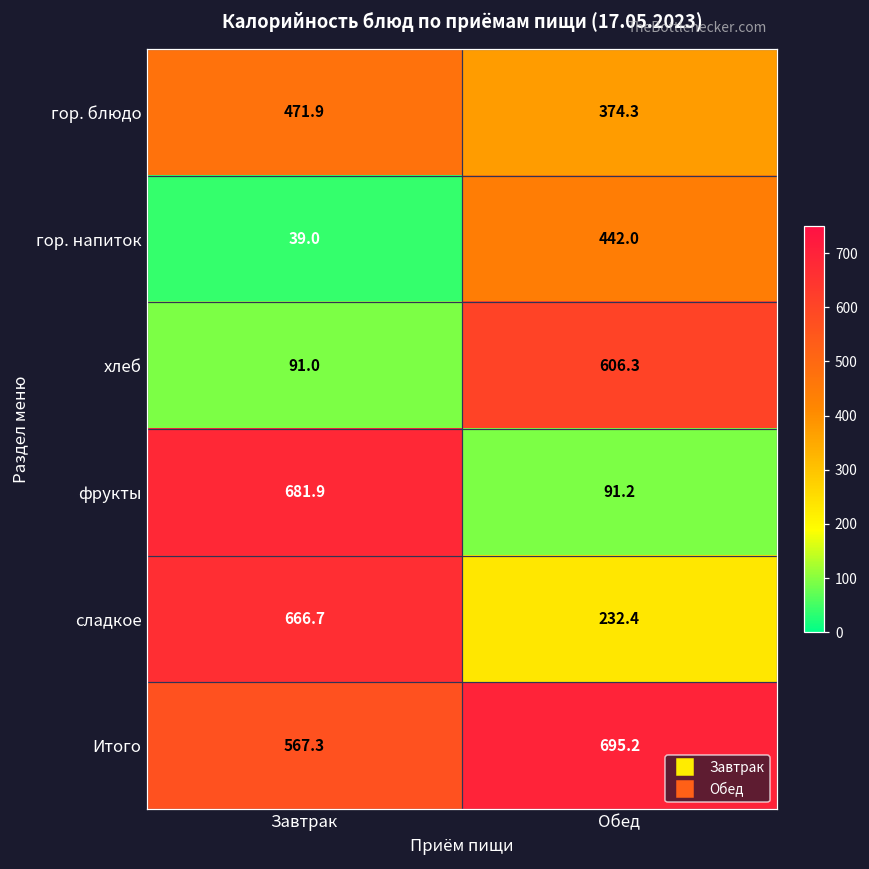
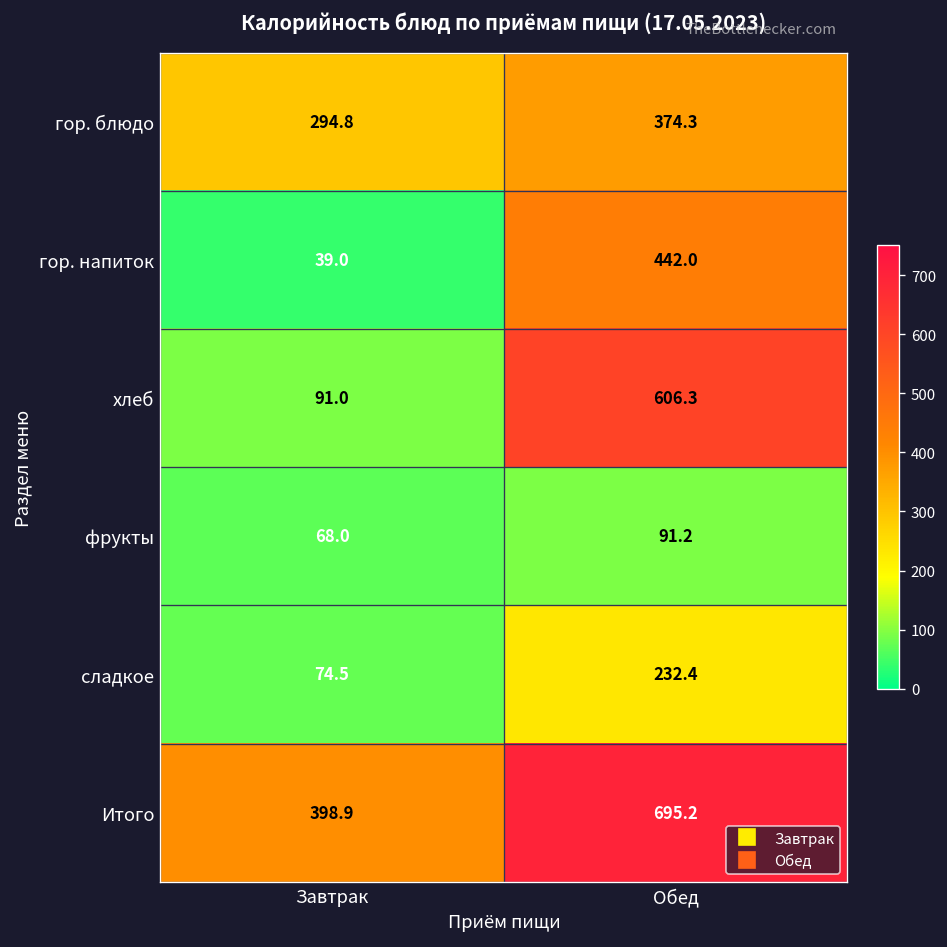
гор. блюдо, Завтрак: 471.9 -> 294.8
фрукты, Завтрак: 681.9 -> 68.0
сладкое, Завтрак: 666.7 -> 74.5
Итого, Завтрак: 567.3 -> 398.9
